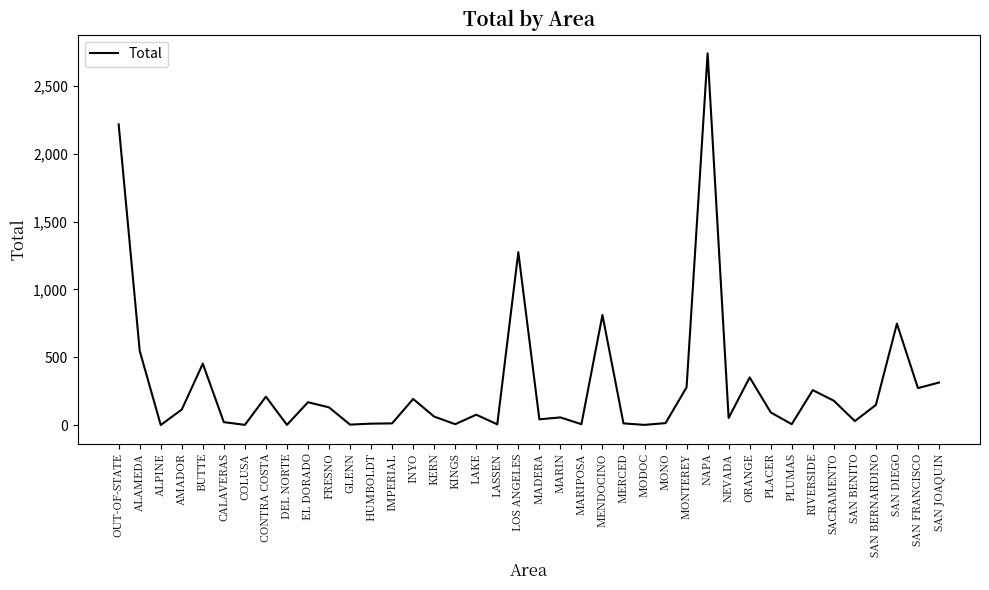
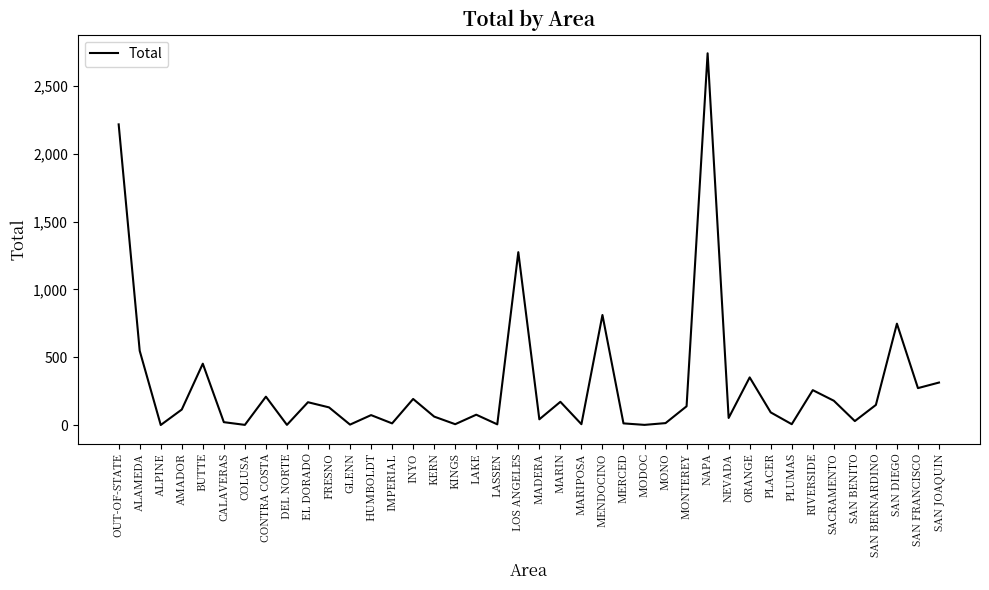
HUMBOLDT: 10 -> 70
MARIN: 60 -> 170
MONTEREY: 280 -> 140
